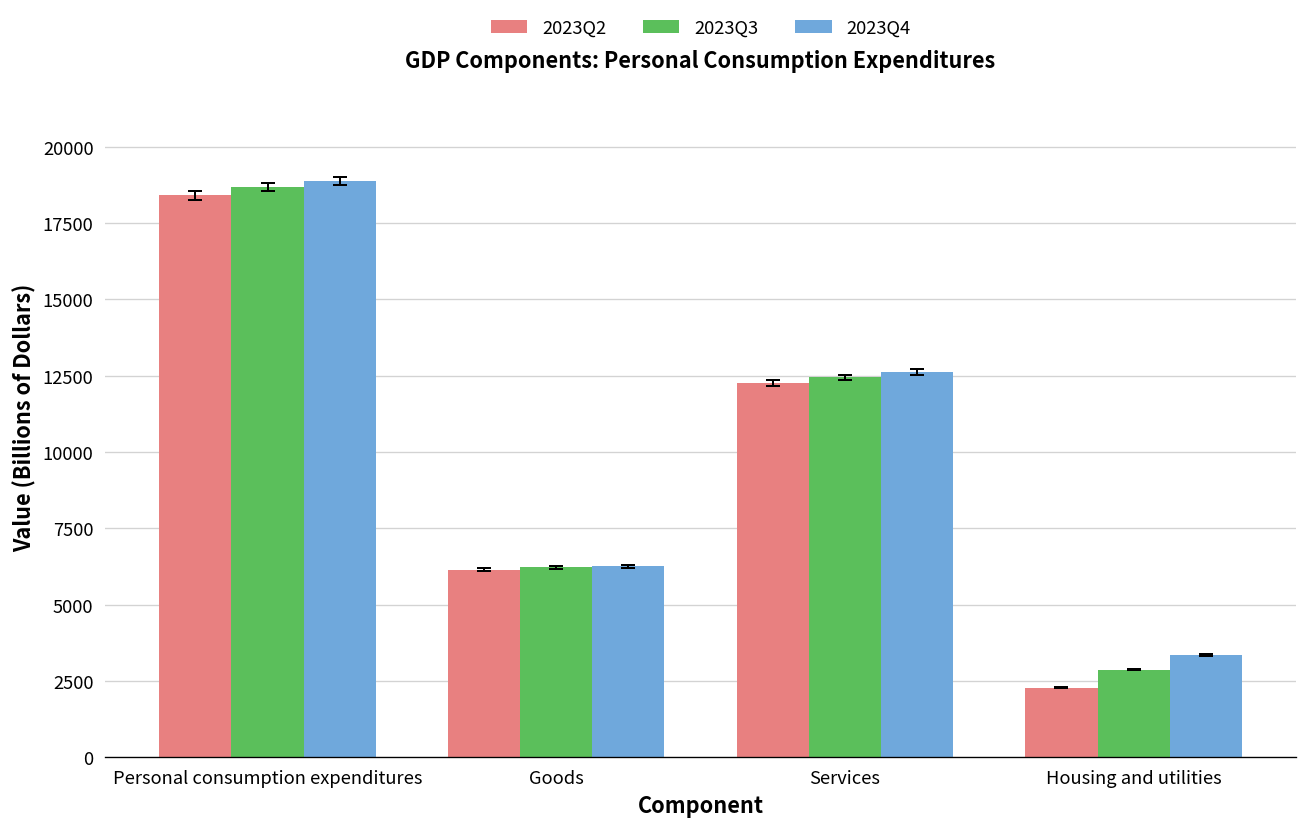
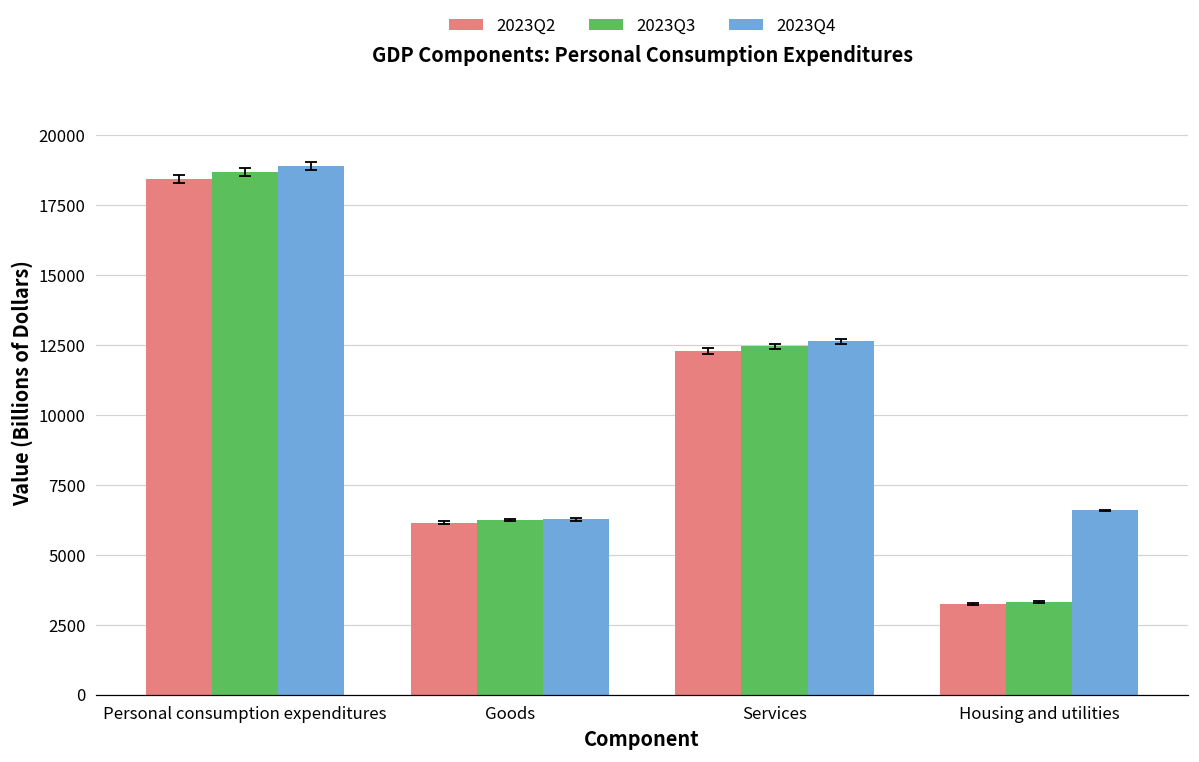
2023Q2, Housing and utilities: 2300 -> 3200
2023Q3, Housing and utilities: 2900 -> 3300
2023Q4, Housing and utilities: 3400 -> 6600
